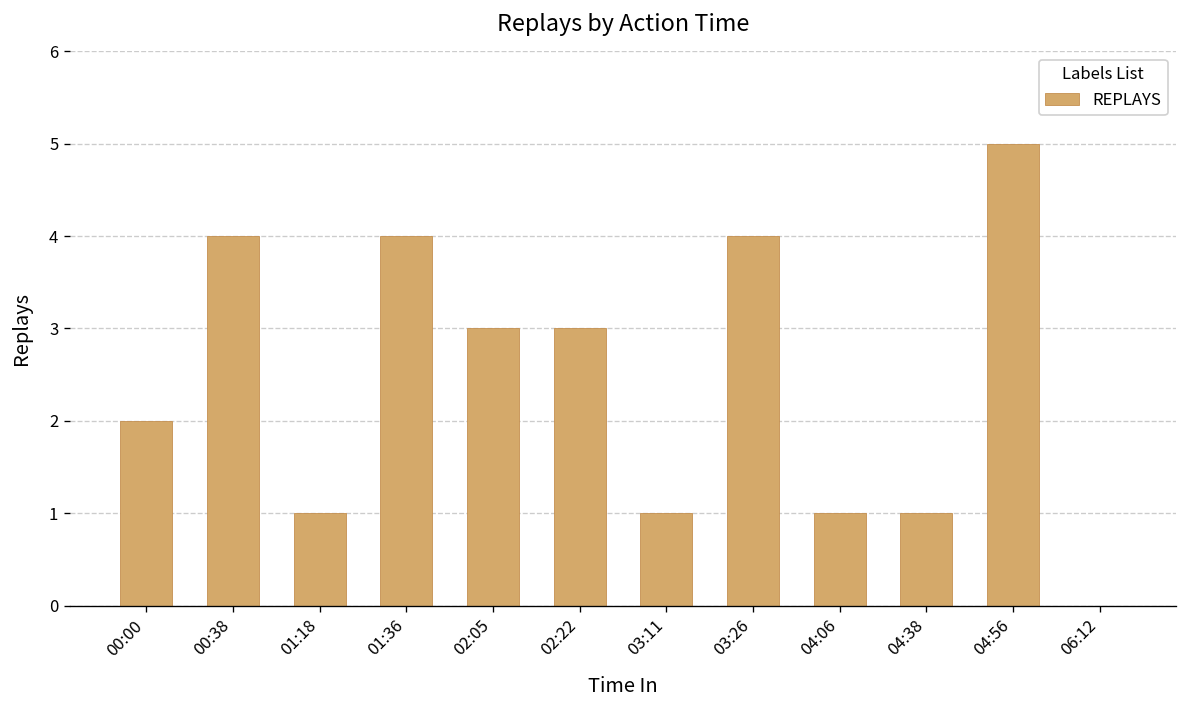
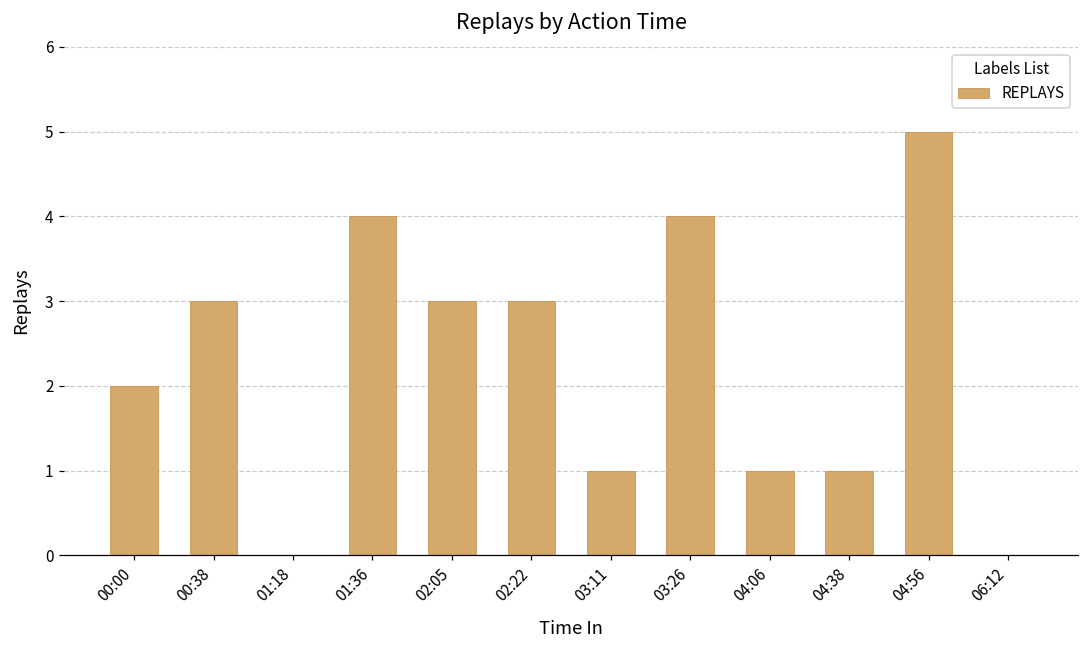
00:38: 4 -> 3
01:18: 1 -> 0
